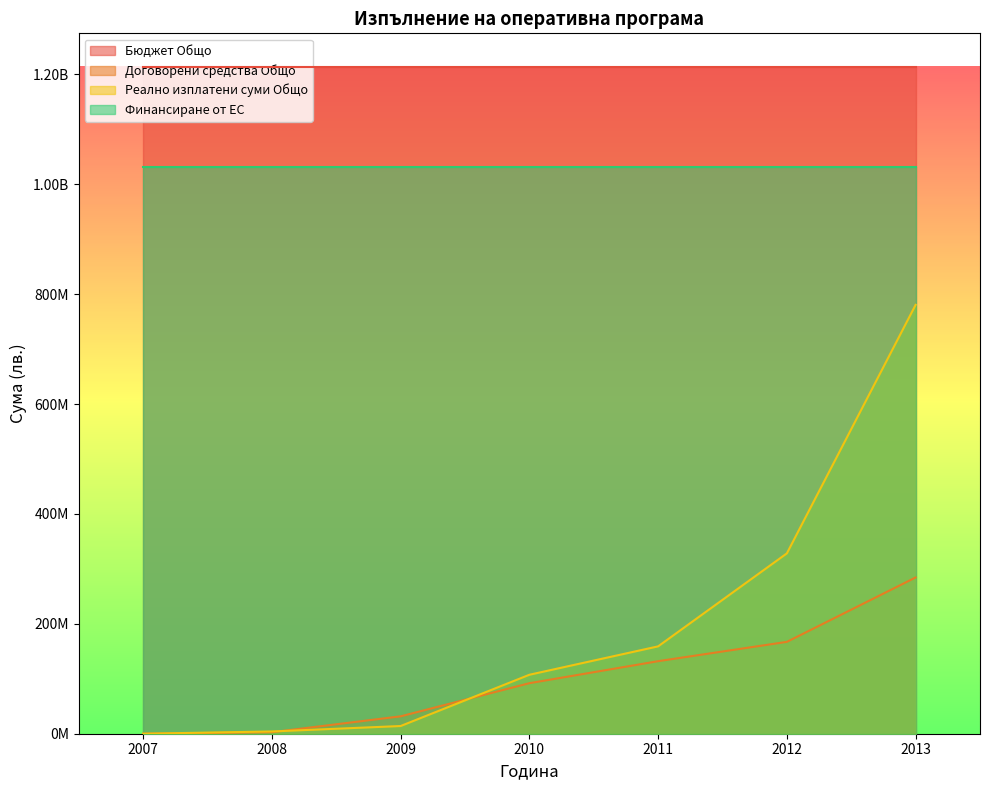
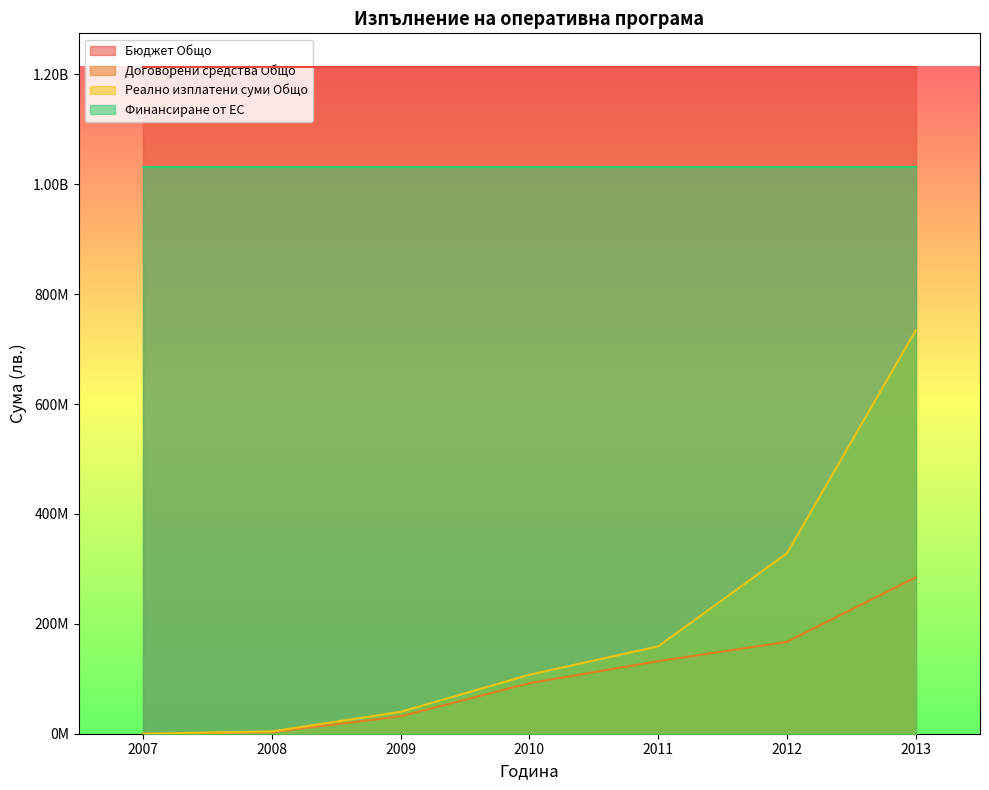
Реално изплатени суми Общо, 2009: 10000000 -> 40000000
Реално изплатени суми Общо, 2013: 780000000 -> 730000000
